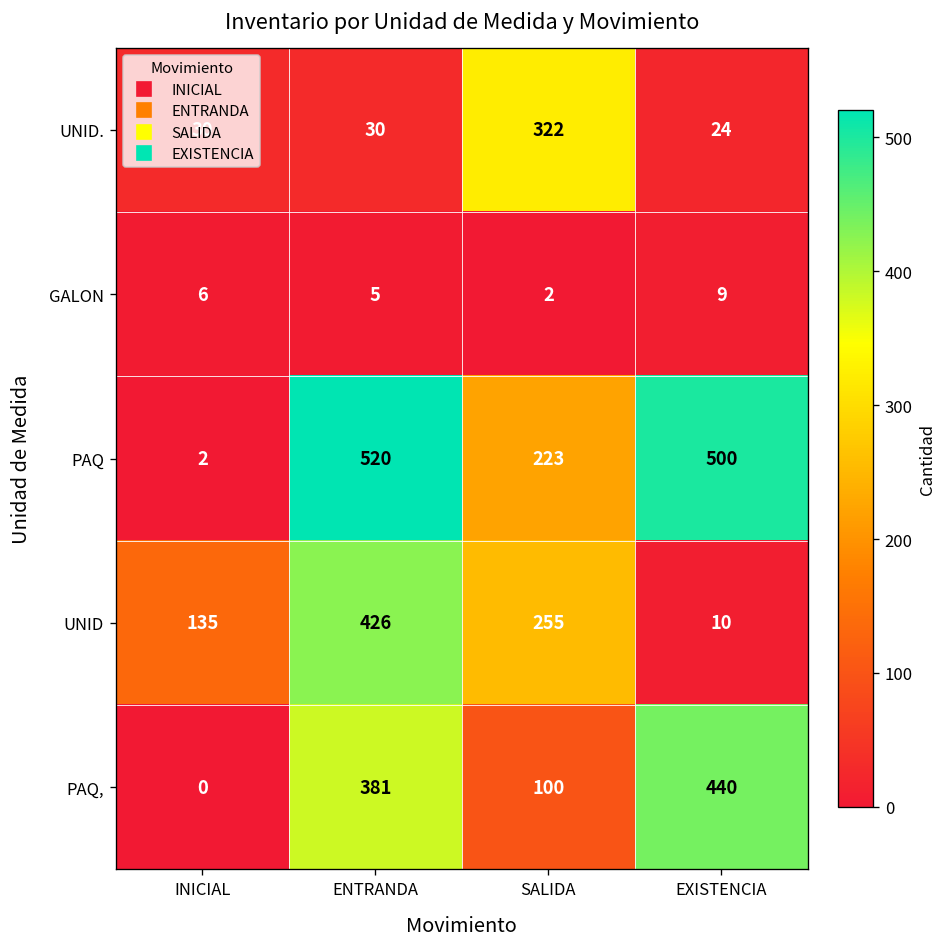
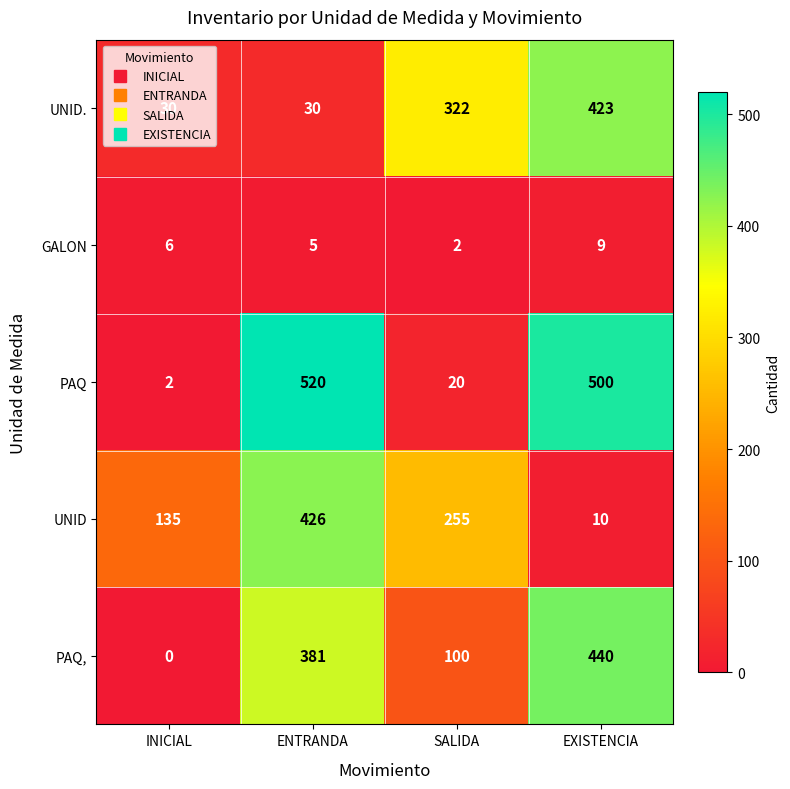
UNID., EXISTENCIA: 24 -> 423
PAQ, SALIDA: 223 -> 20
